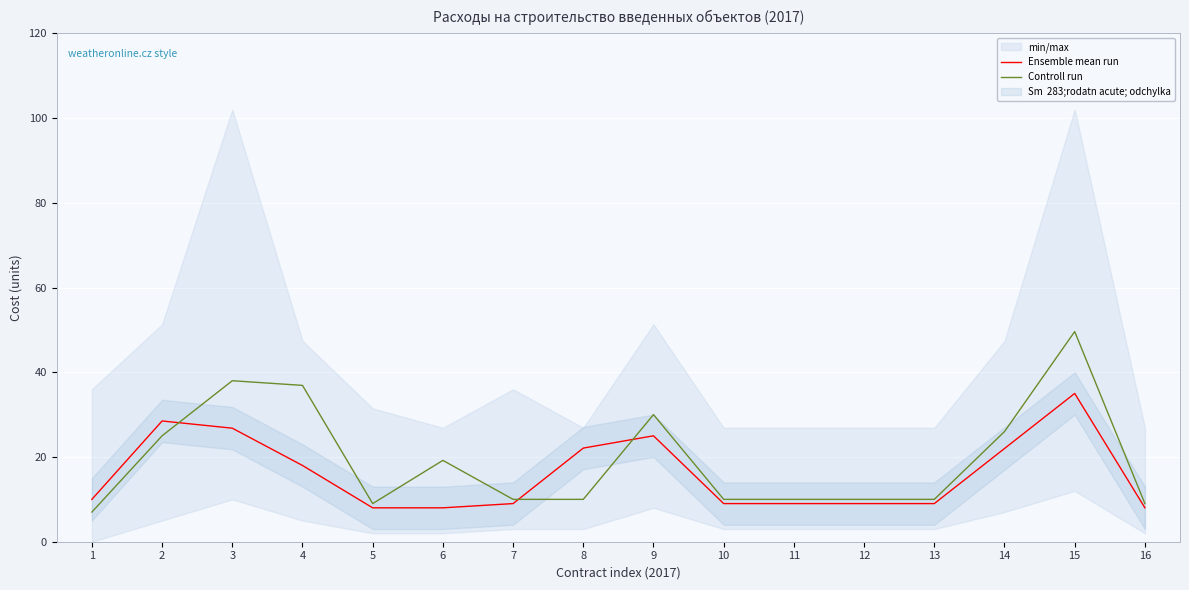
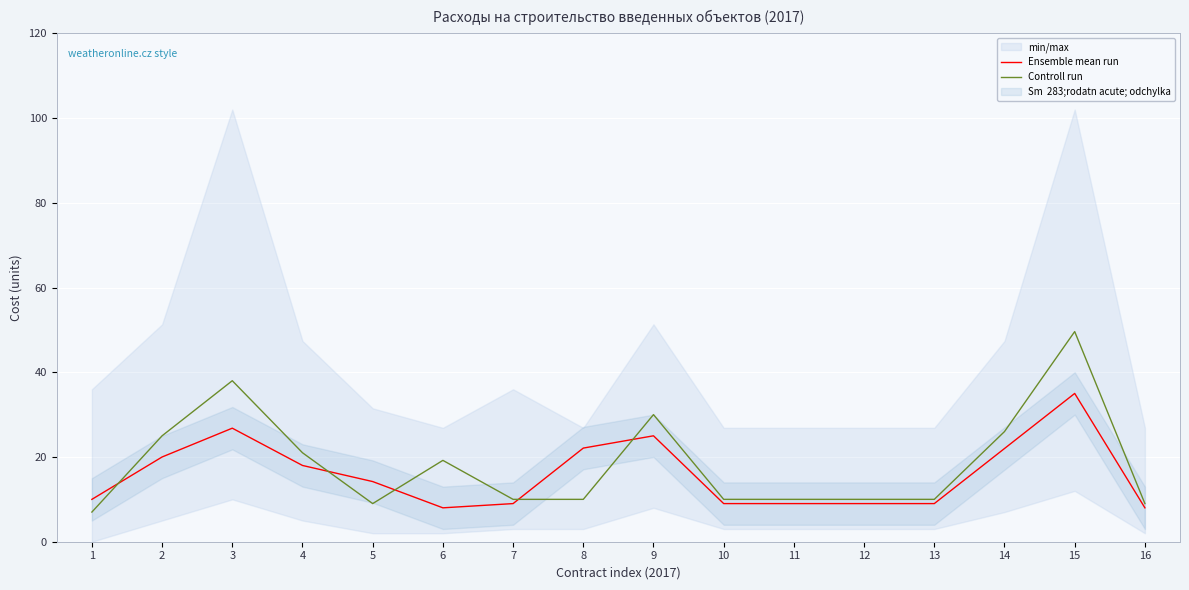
Ensemble mean run, 2: 29 -> 20
Controll run, 4: 37 -> 21
Ensemble mean run, 5: 8 -> 14
